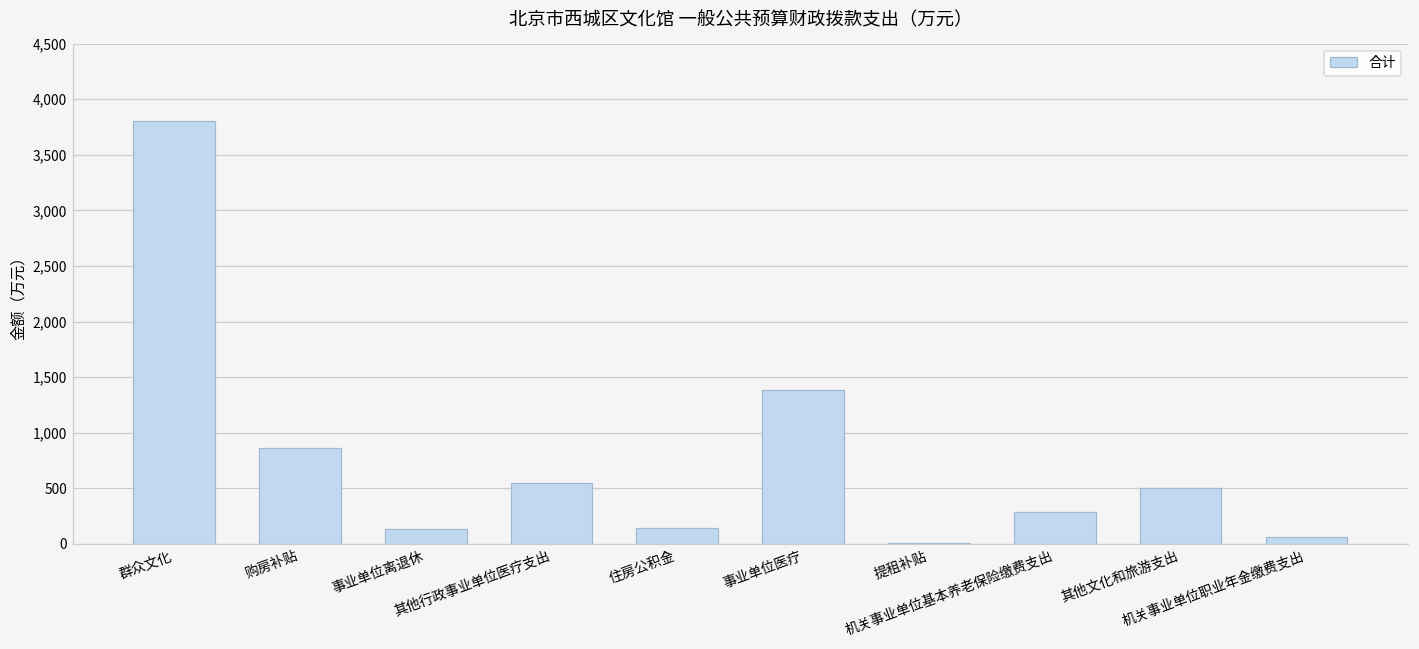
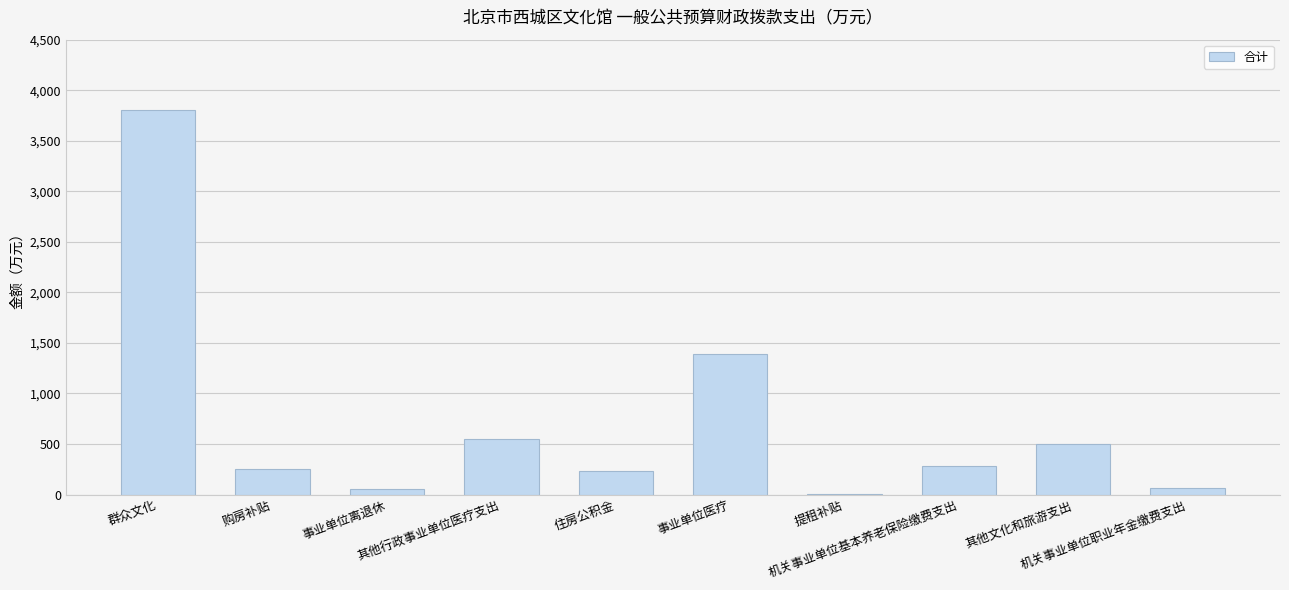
购房补贴: 860 -> 260
事业单位离退休: 130 -> 50
住房公积金: 140 -> 240
